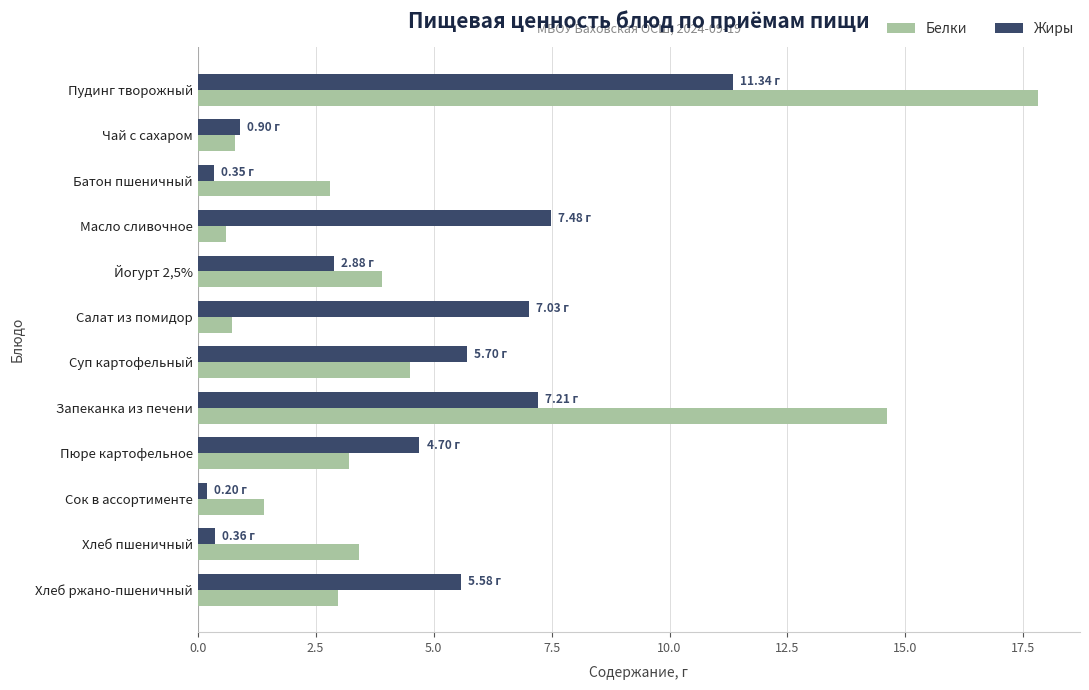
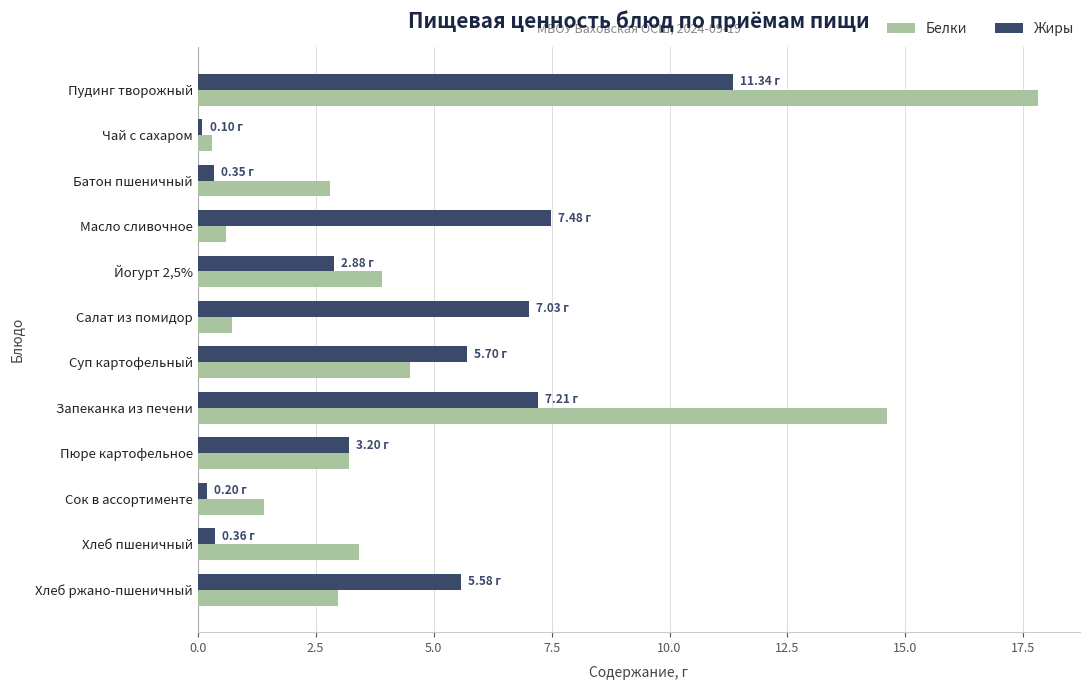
Жиры, Чай с сахаром: 0.90 -> 0.10
Белки, Чай с сахаром: 0.8 -> 0.3
Жиры, Пюре картофельное: 4.70 -> 3.20
